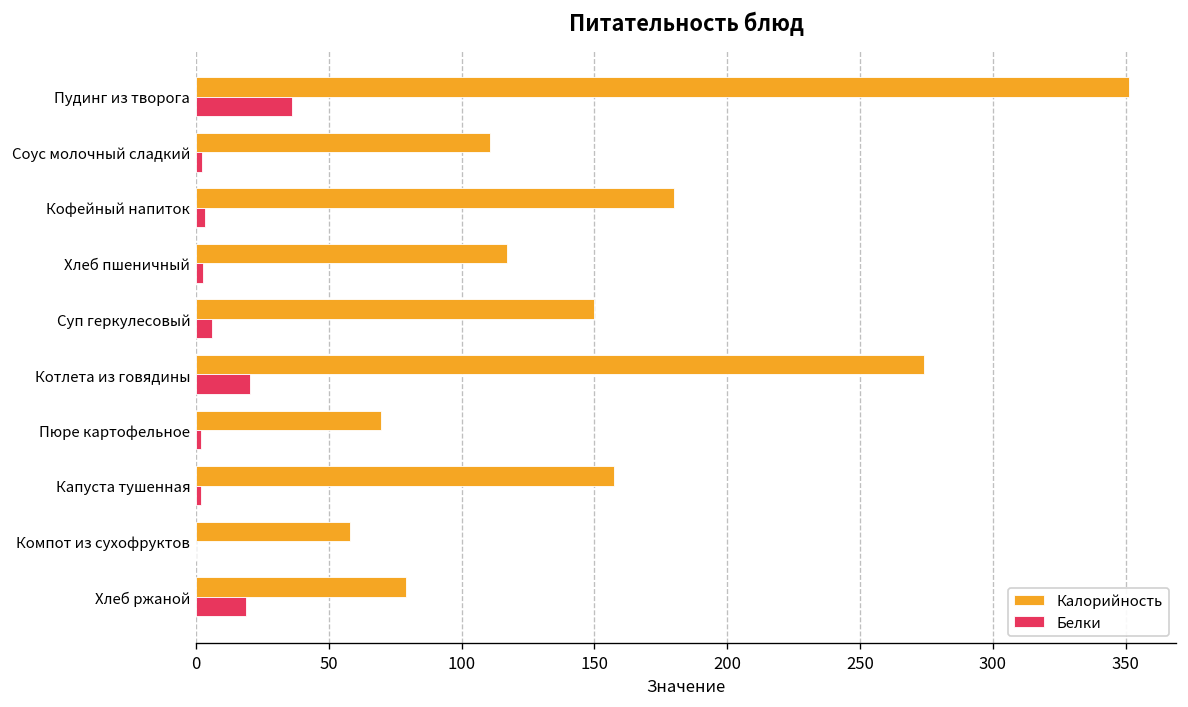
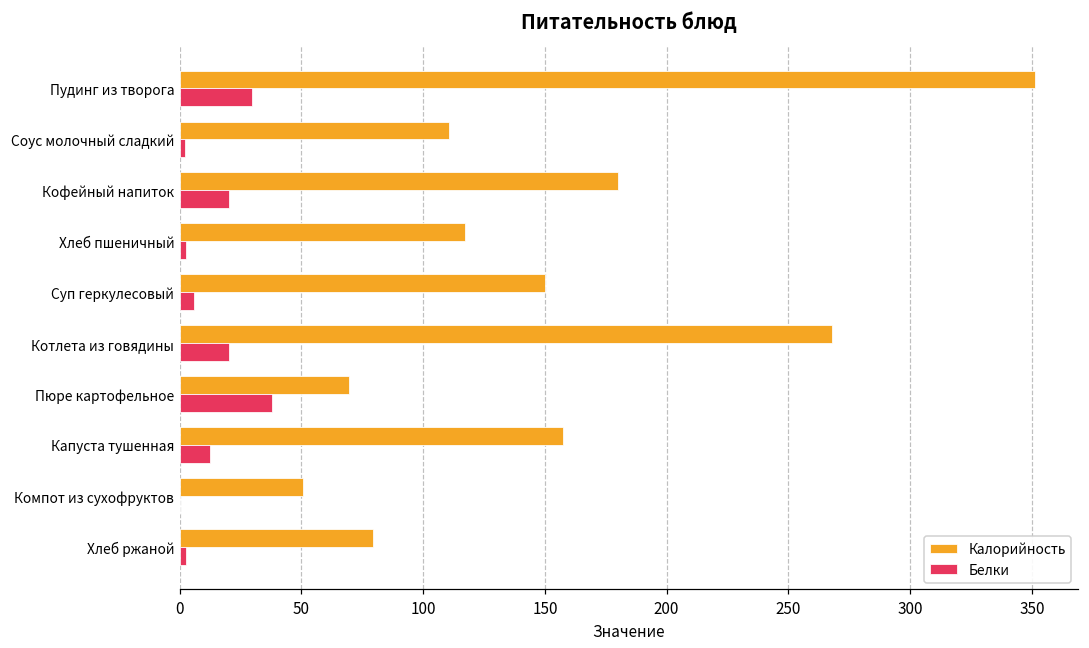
Белки, Пудинг из творога: 36 -> 30
Белки, Кофейный напиток: 3 -> 20
Калорийность, Котлета из говядины: 274 -> 268
Белки, Пюре картофельное: 2 -> 38
Белки, Капуста тушенная: 2 -> 13
Калорийность, Компот из сухофруктов: 58 -> 51
Белки, Хлеб ржаной: 19 -> 3
